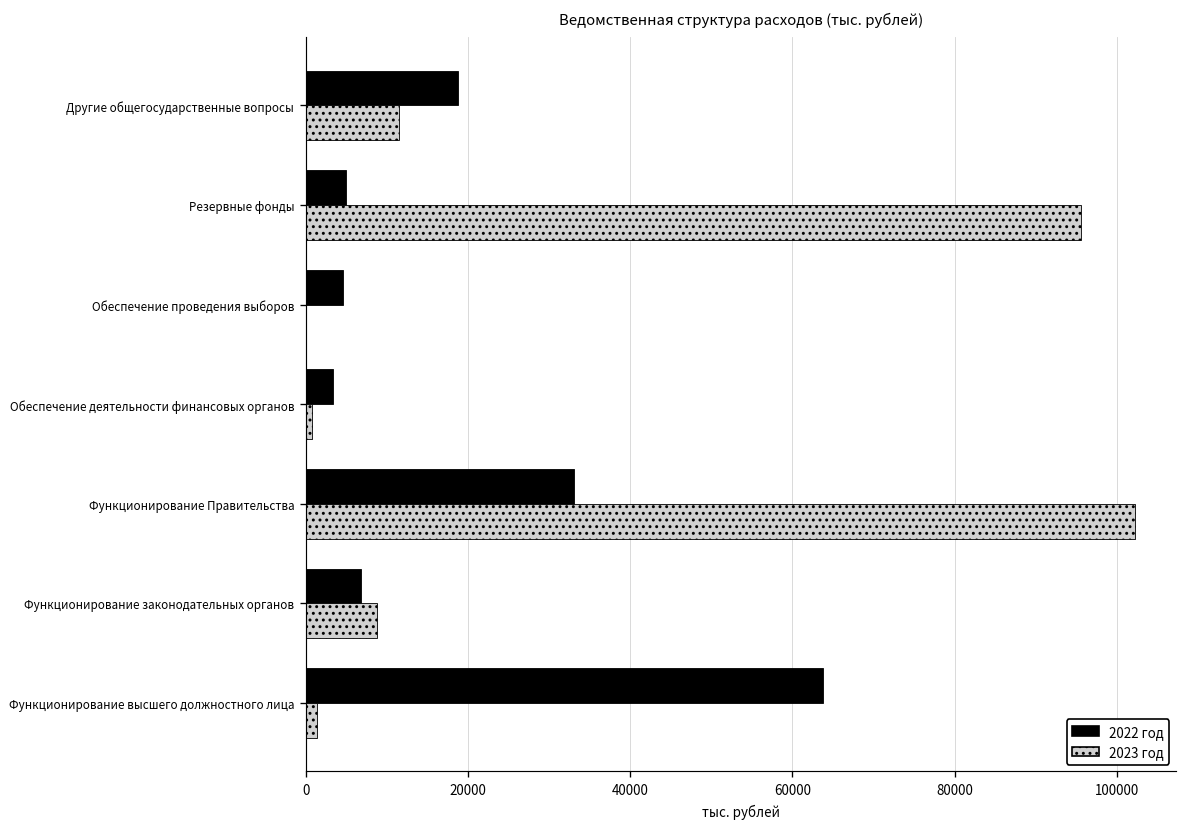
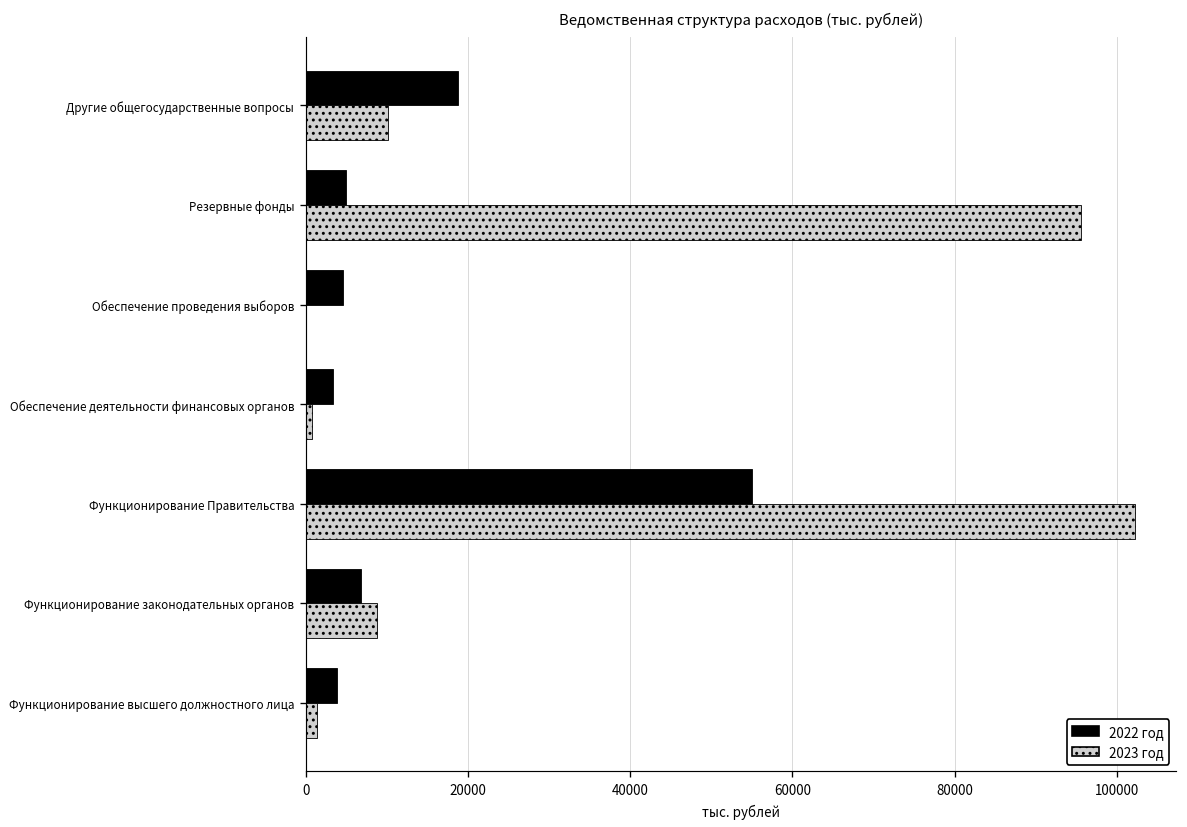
2023 год, Другие общегосударственные вопросы: 11000 -> 10000
2022 год, Функционирование Правительства: 33000 -> 55000
2022 год, Функционирование высшего должностного лица: 64000 -> 4000
